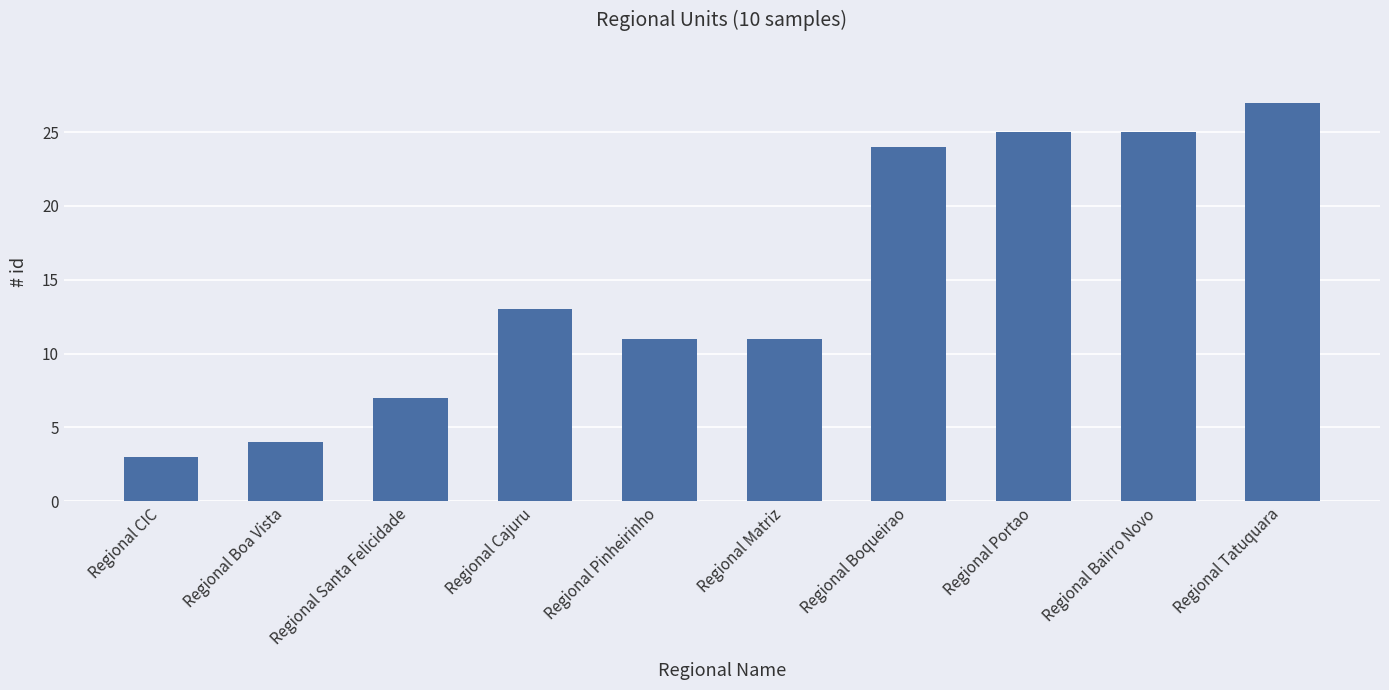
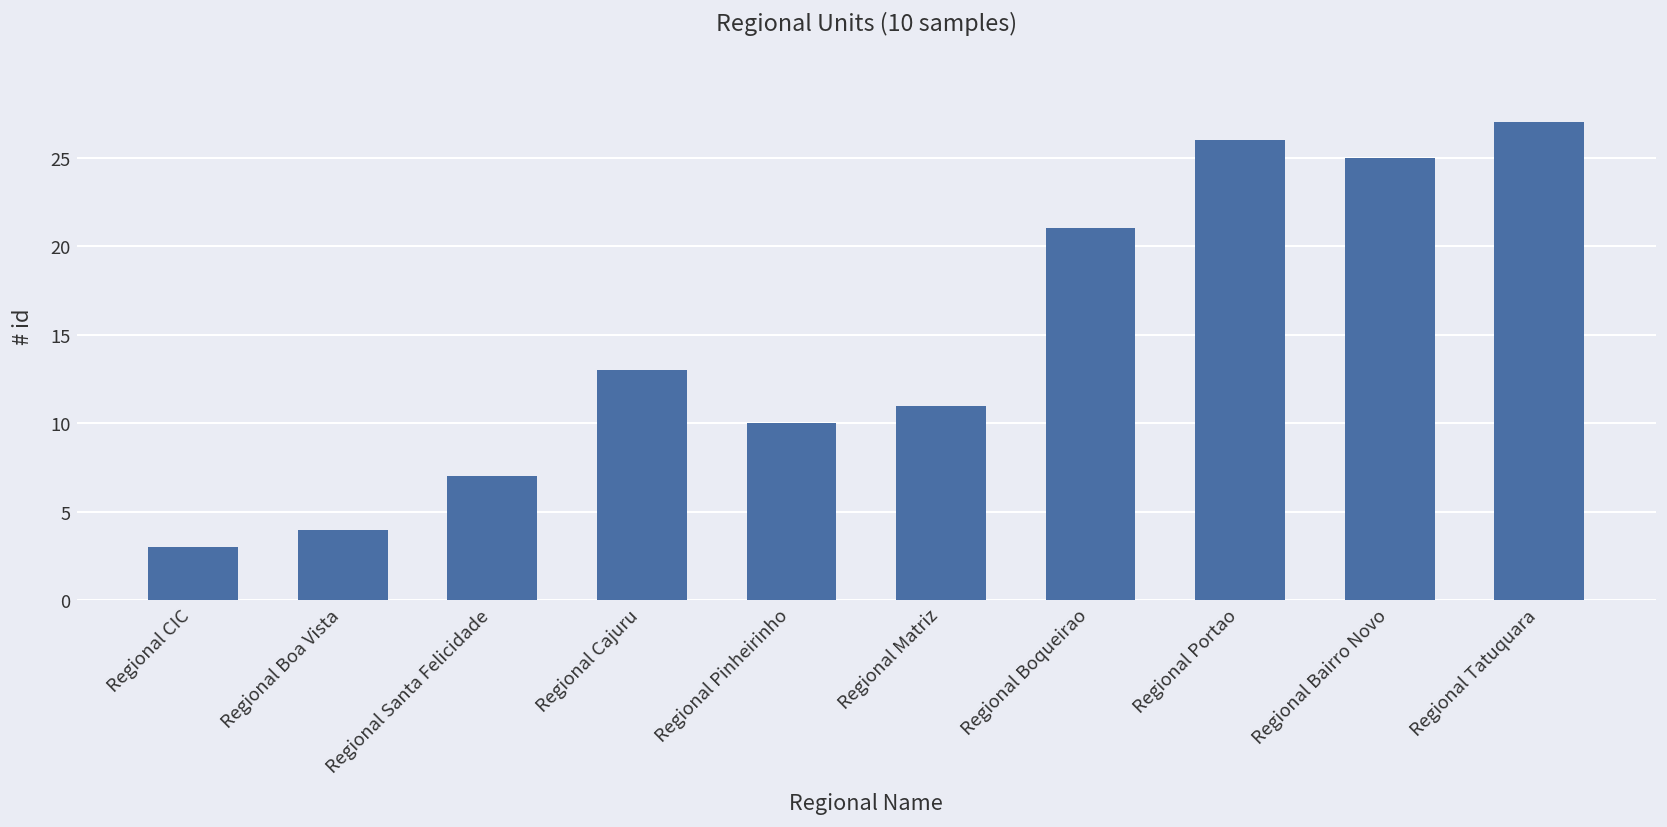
Regional Pinheirinho: 11 -> 10
Regional Boqueirao: 24 -> 21
Regional Portao: 25 -> 26
